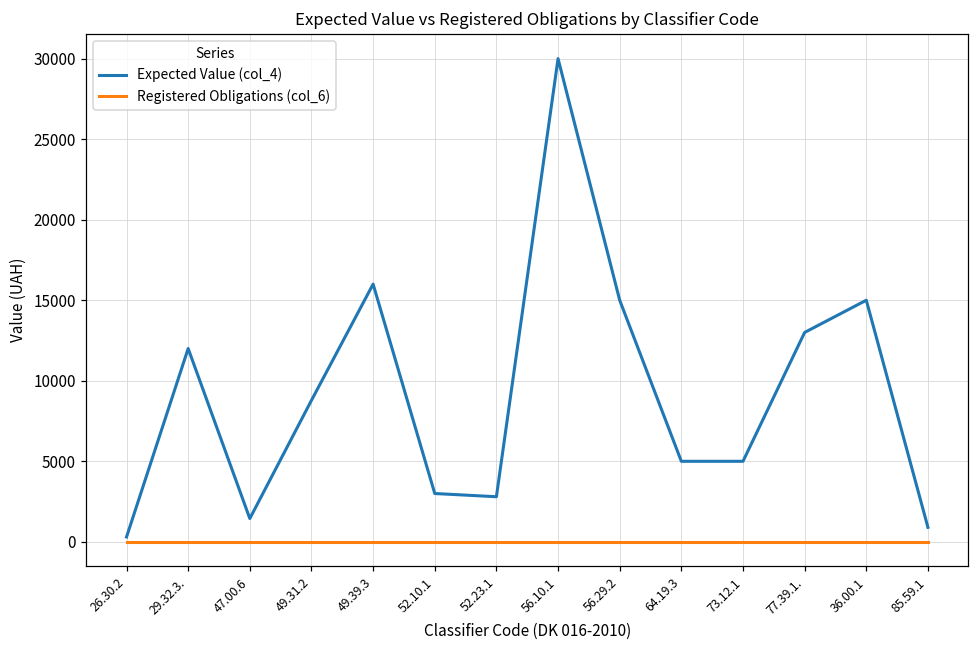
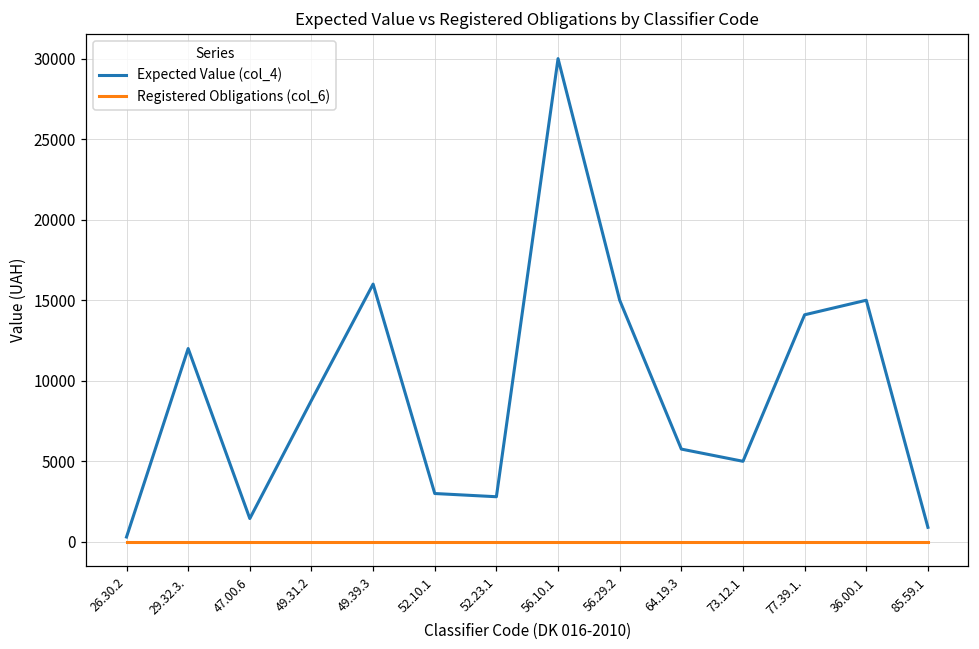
Expected Value (col_4), 64.19.3: 5000 -> 5800
Expected Value (col_4), 77.39.1.: 13000 -> 14100
